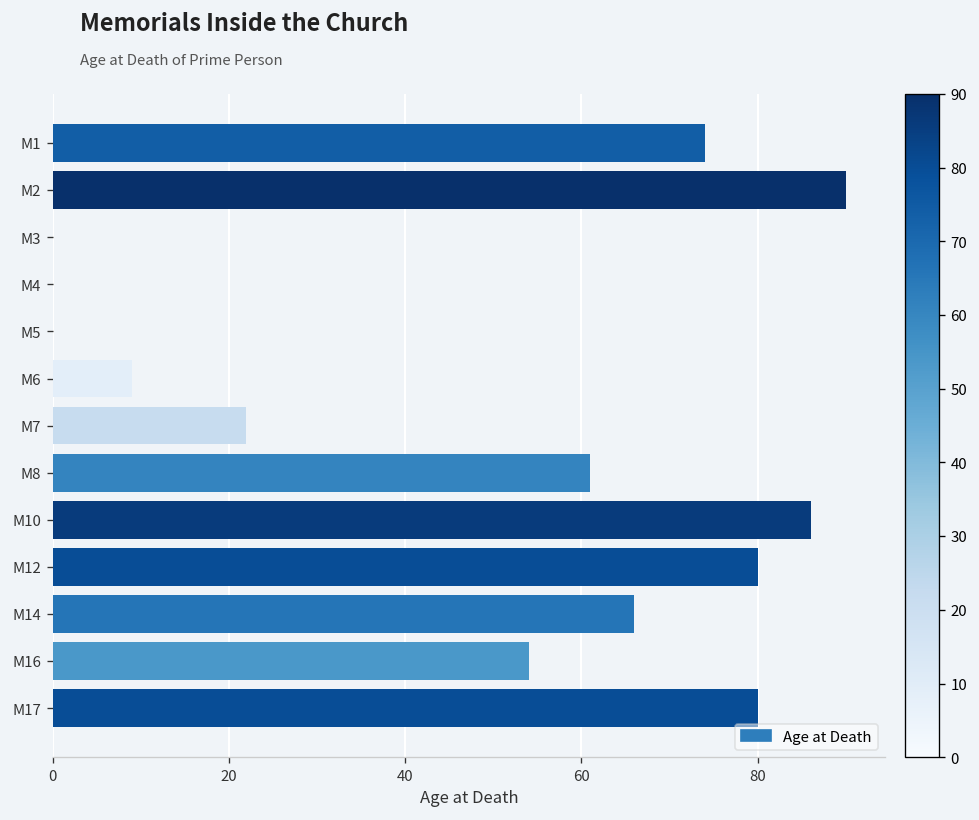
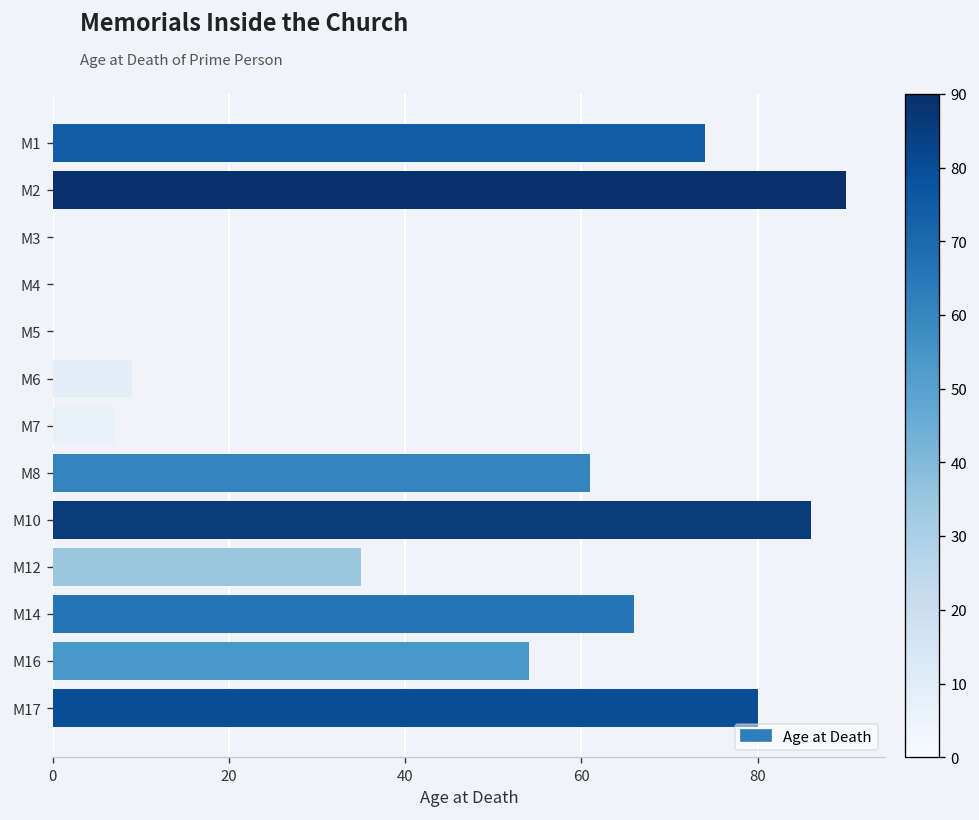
M7: 22 -> 7
M12: 80 -> 35
